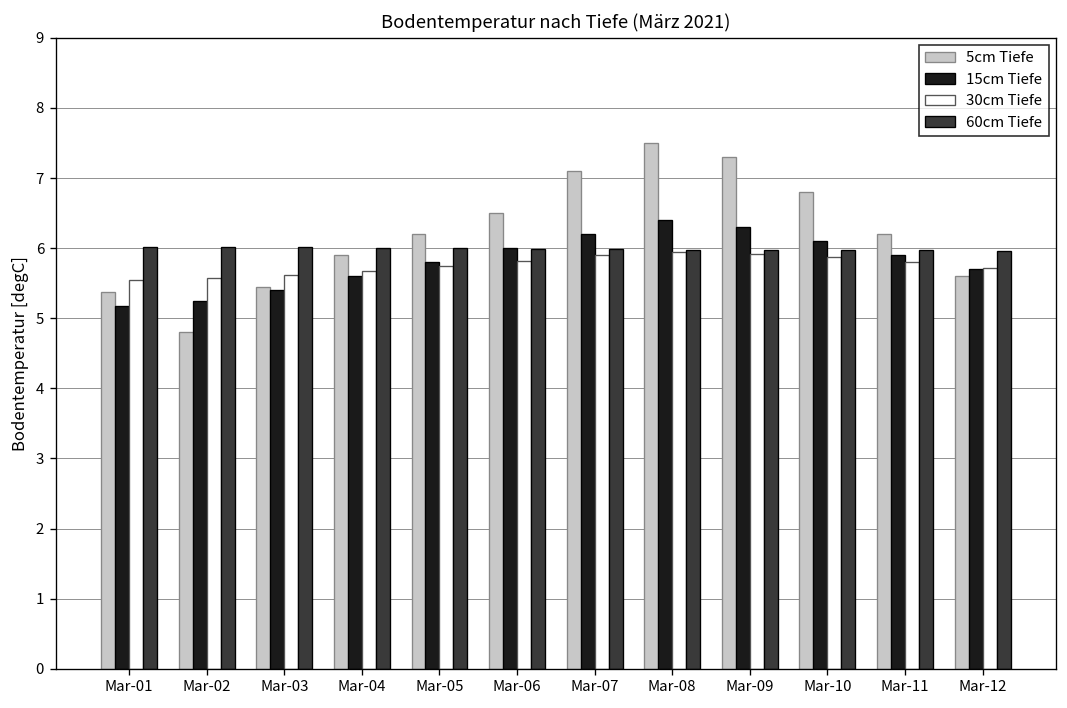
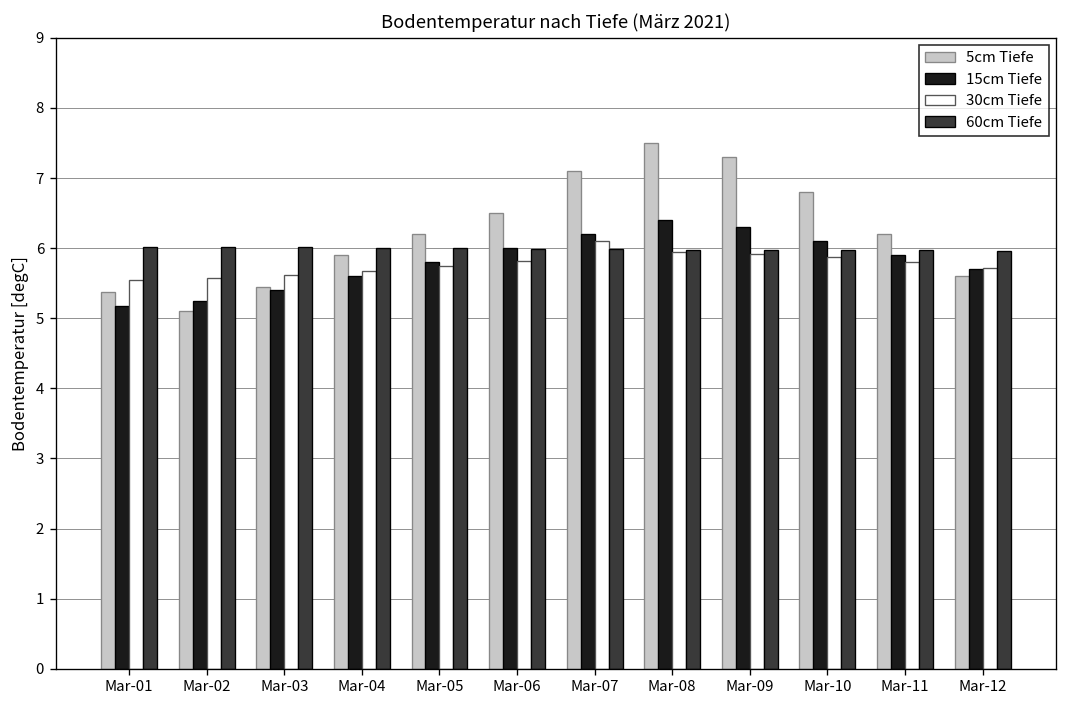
5cm Tiefe, Mar-02: 4.8 -> 5.1
30cm Tiefe, Mar-07: 5.9 -> 6.1
